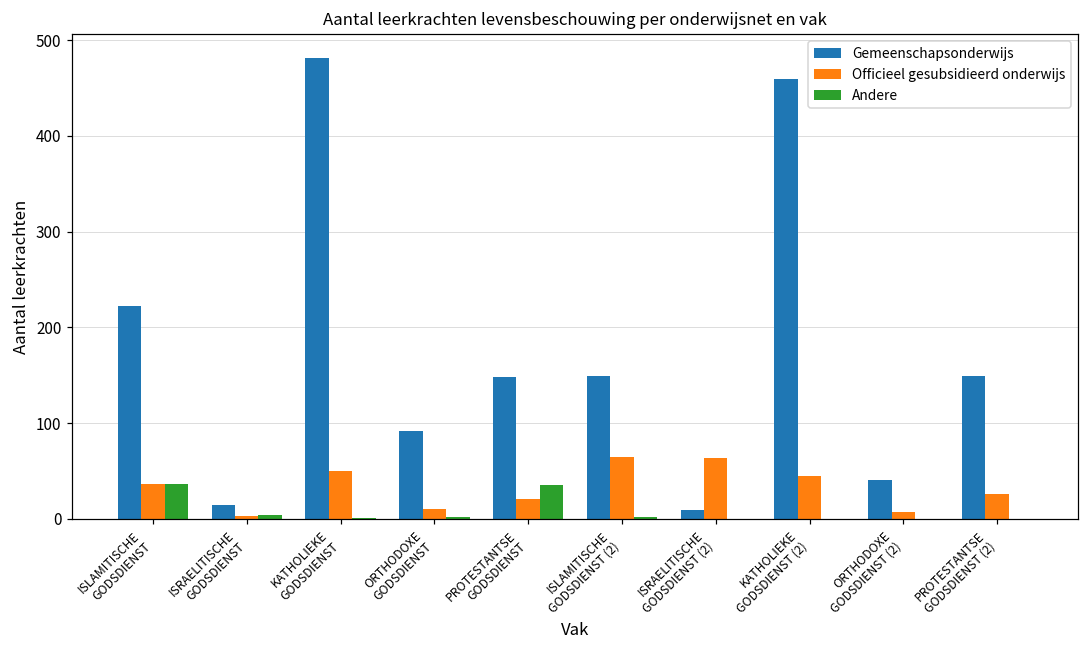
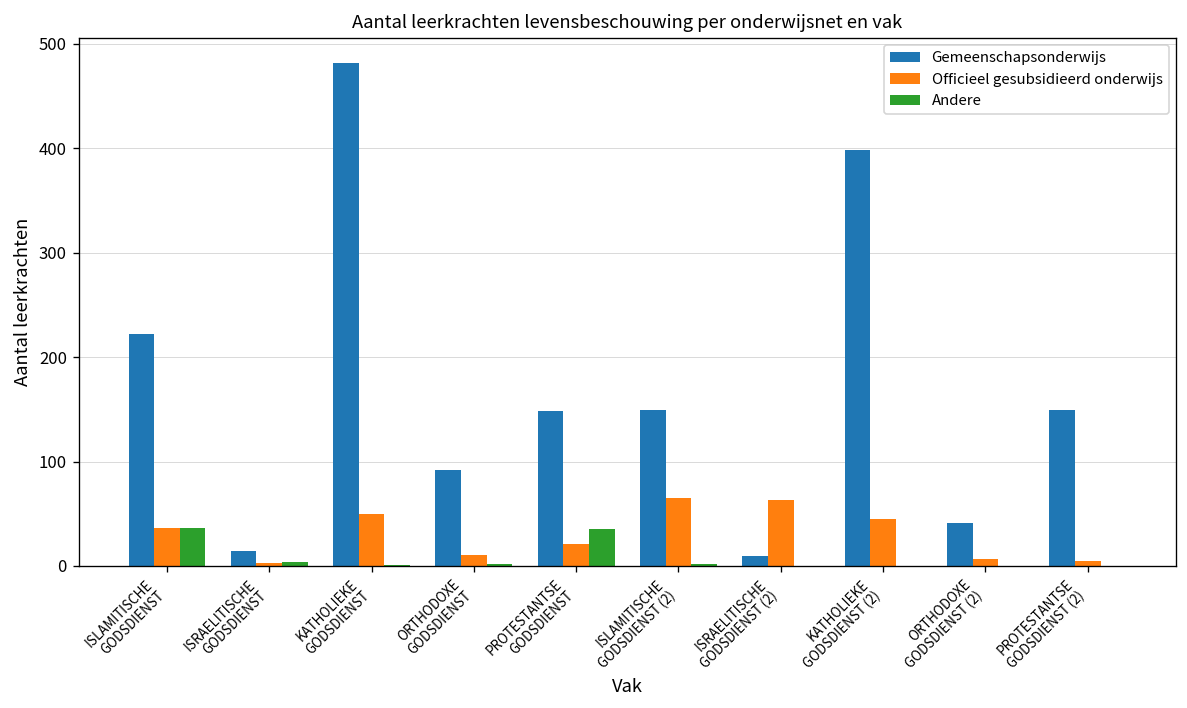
Gemeenschapsonderwijs, KATHOLIEKE GODSDIENST (2): 460 -> 400
Officieel gesubsidieerd onderwijs, PROTESTANTSE GODSDIENST (2): 30 -> 10
